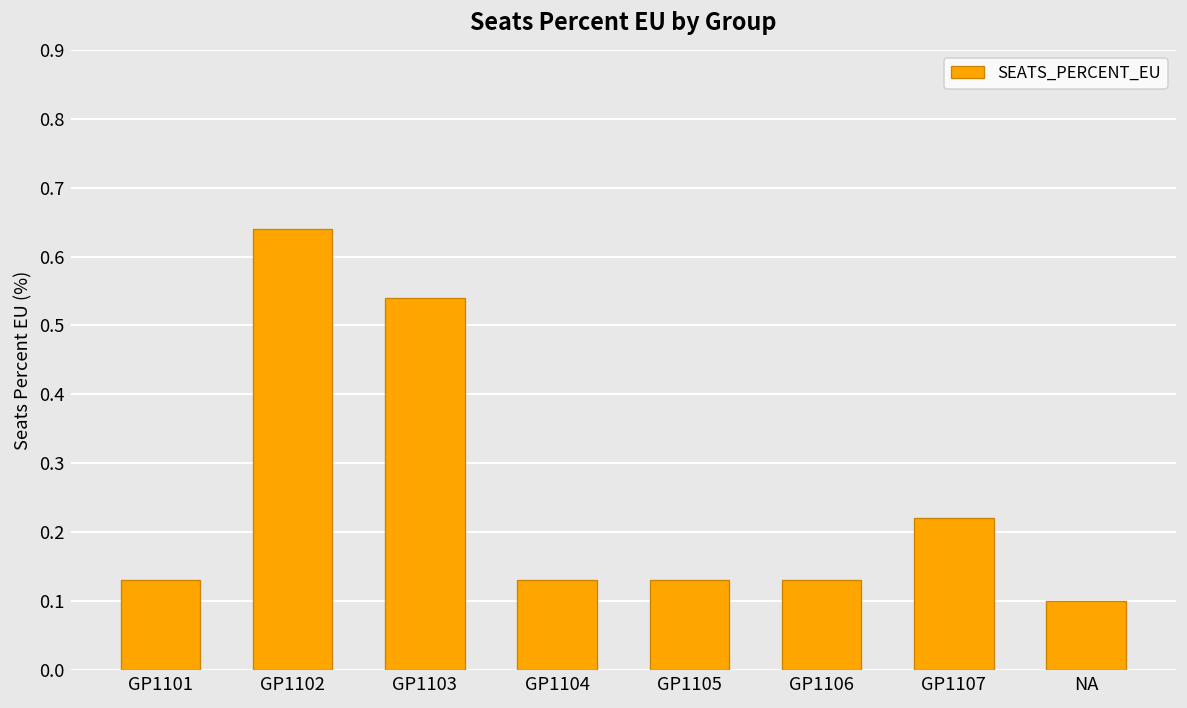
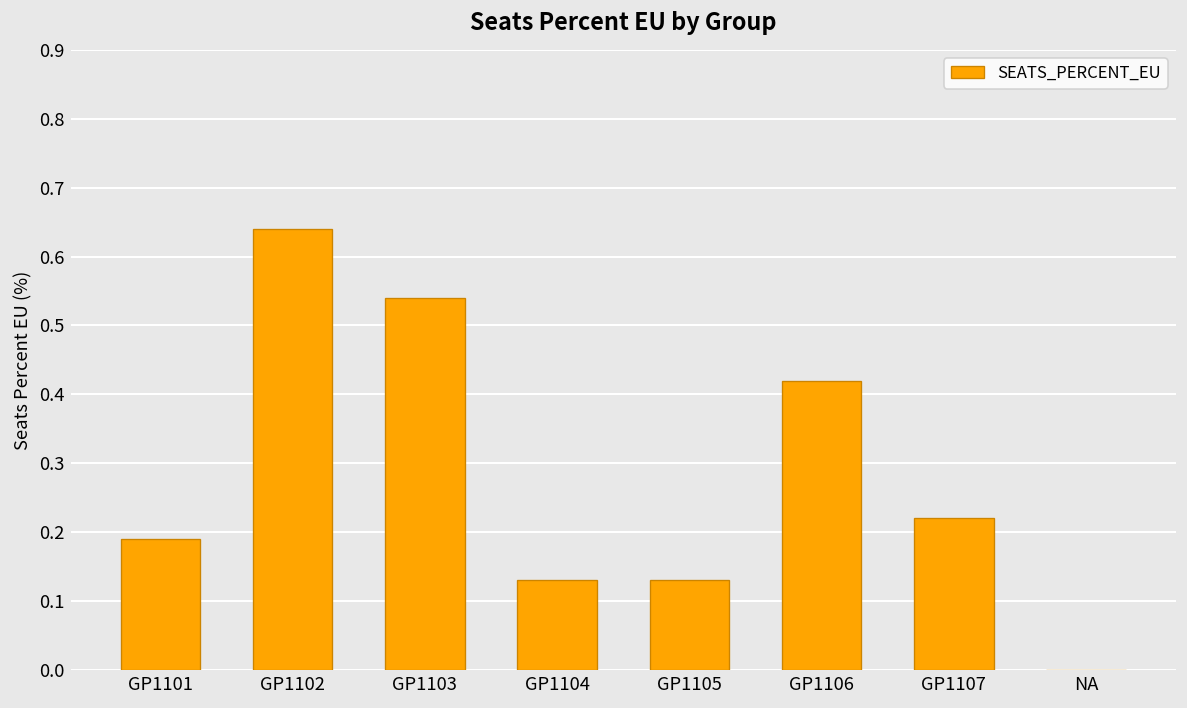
GP1101: 0.13 -> 0.19
GP1106: 0.13 -> 0.42
NA: 0.1 -> 0.0
